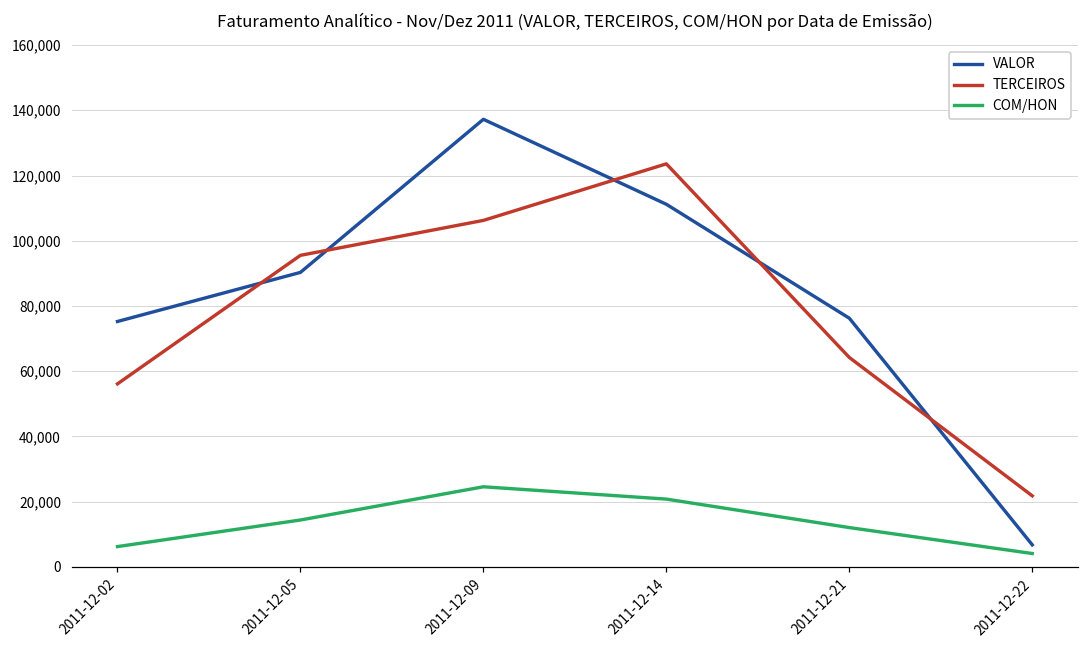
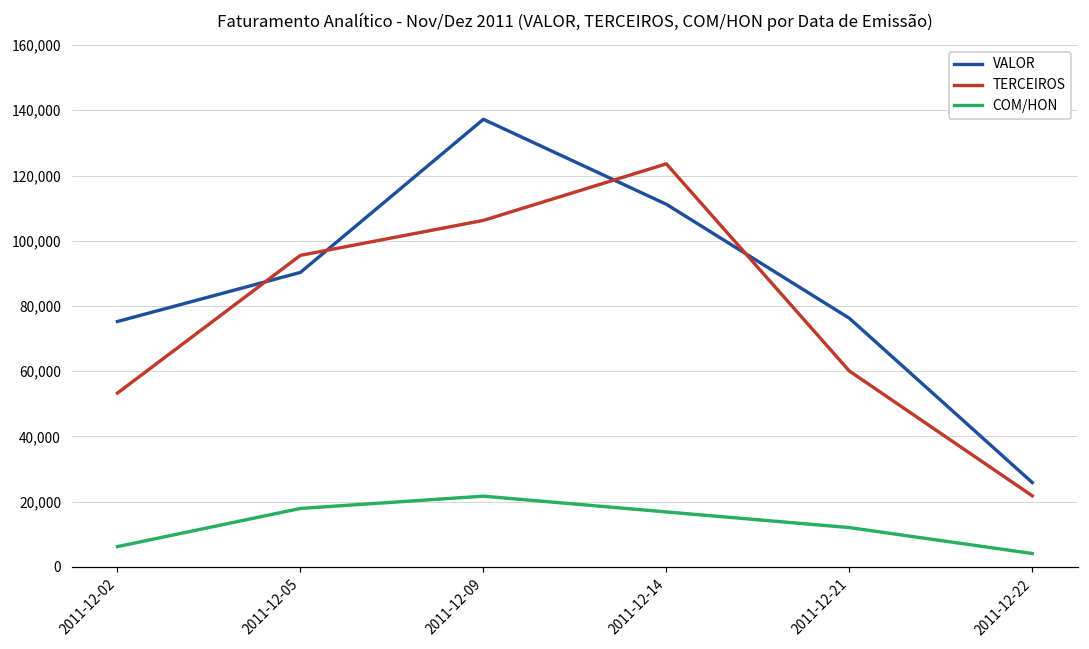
TERCEIROS, 2011-12-02: 56,000 -> 53,000
COM/HON, 2011-12-05: 14,000 -> 18,000
COM/HON, 2011-12-09: 25,000 -> 22,000
COM/HON, 2011-12-14: 21,000 -> 17,000
TERCEIROS, 2011-12-21: 64,000 -> 60,000
VALOR, 2011-12-22: 7,000 -> 26,000
